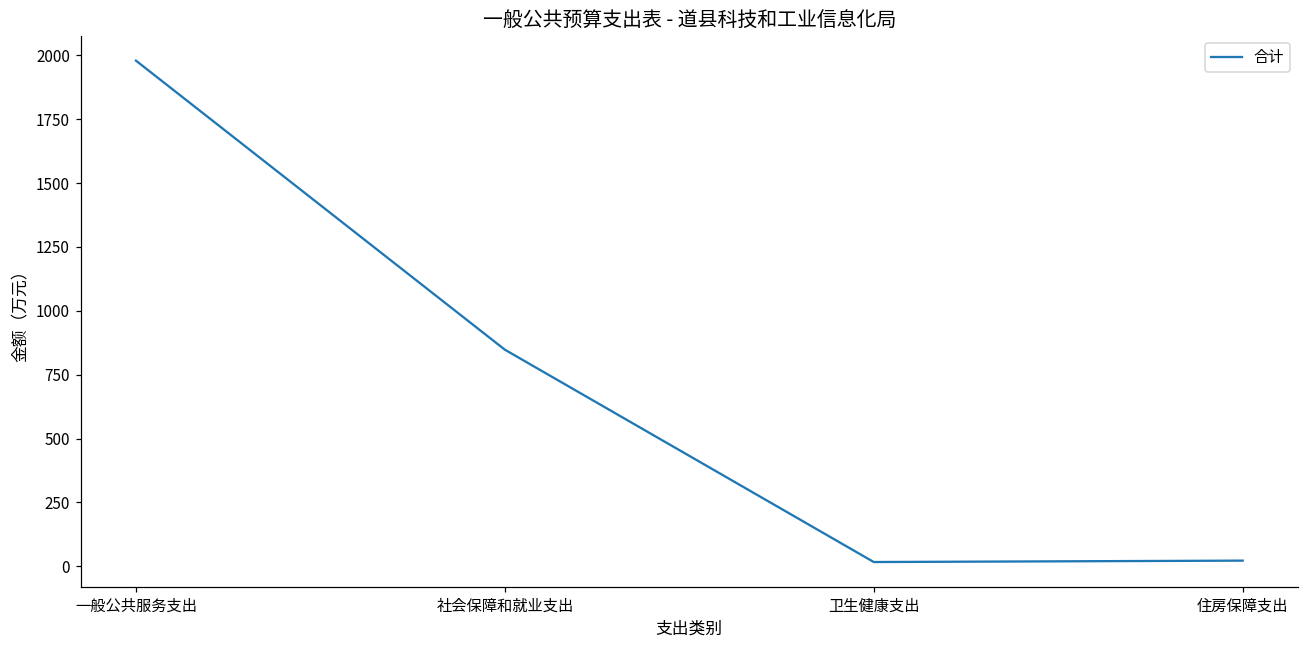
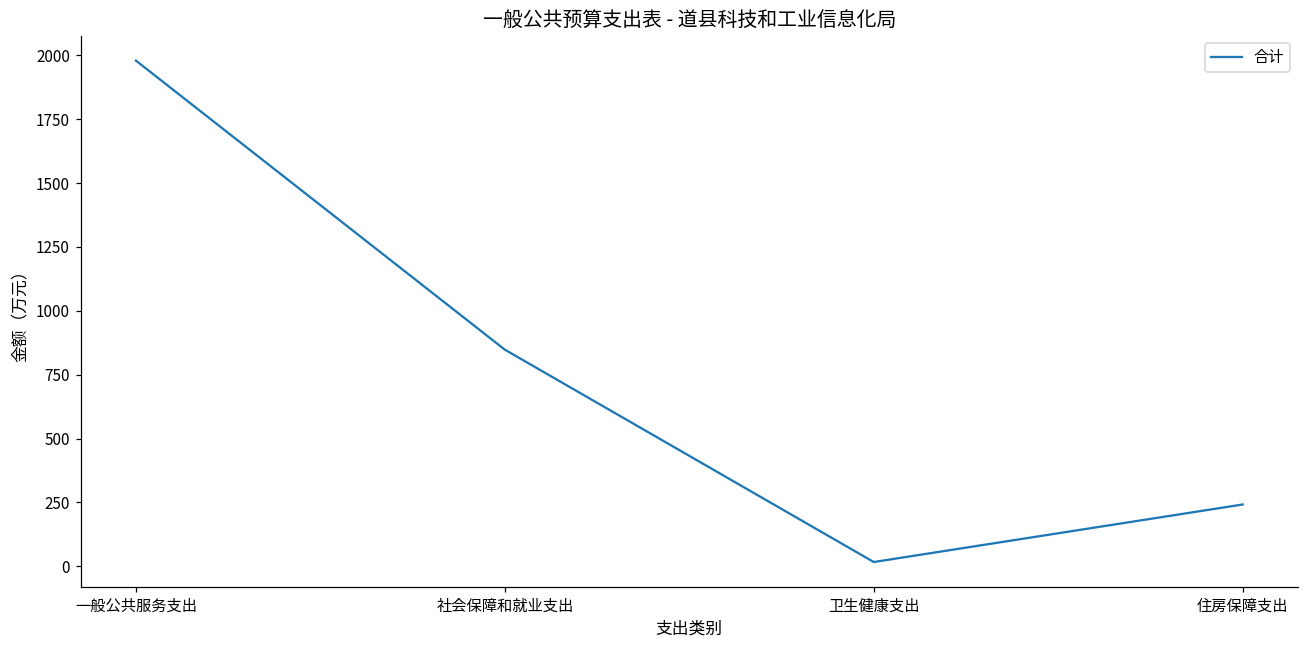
住房保障支出: 20 -> 240
